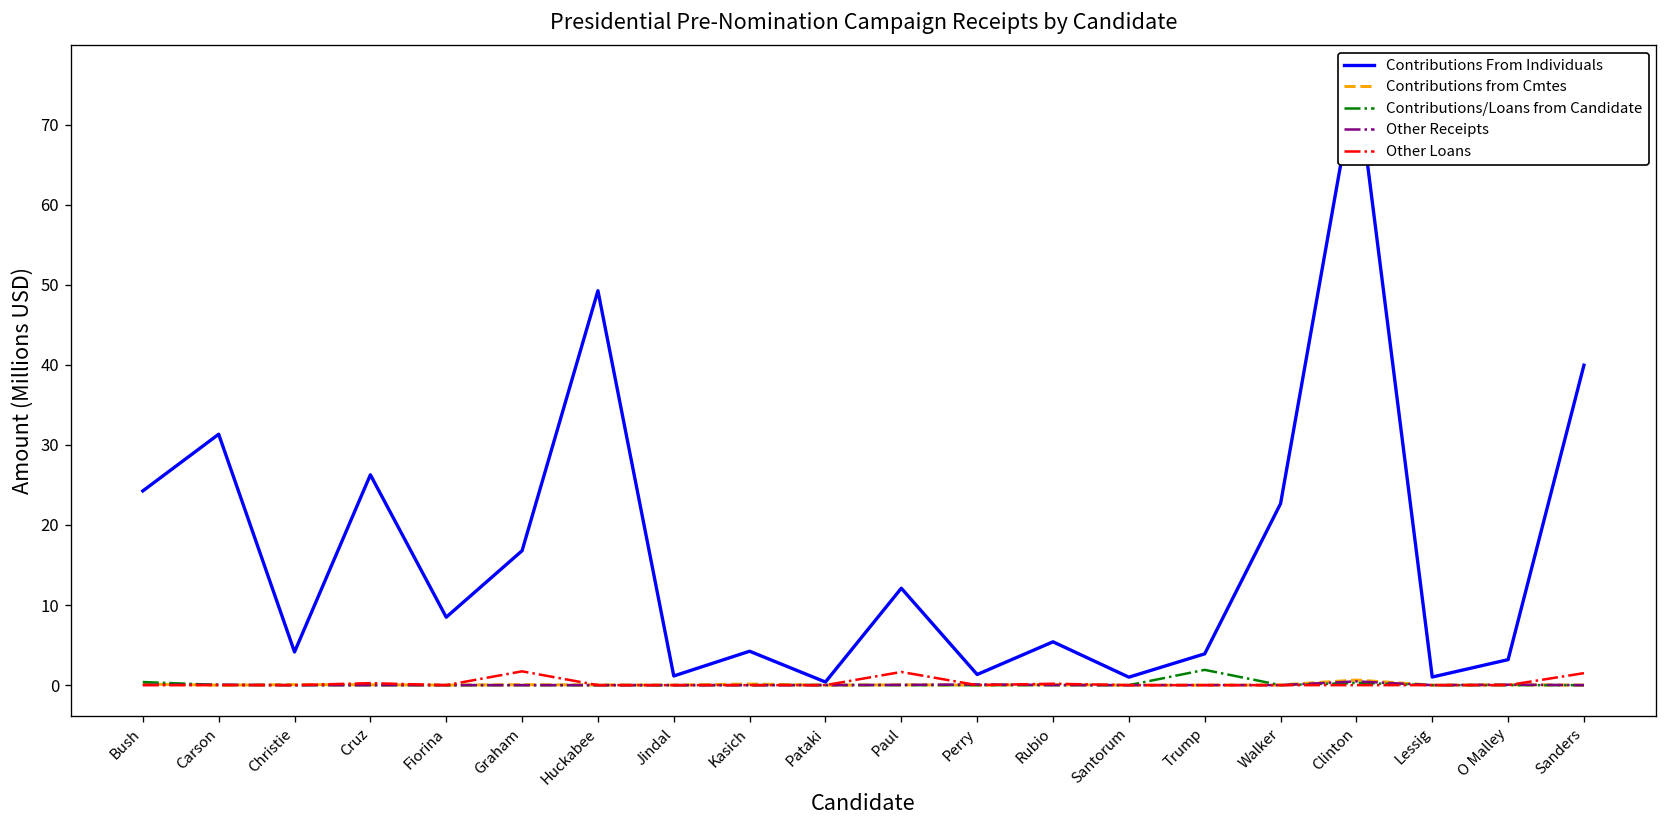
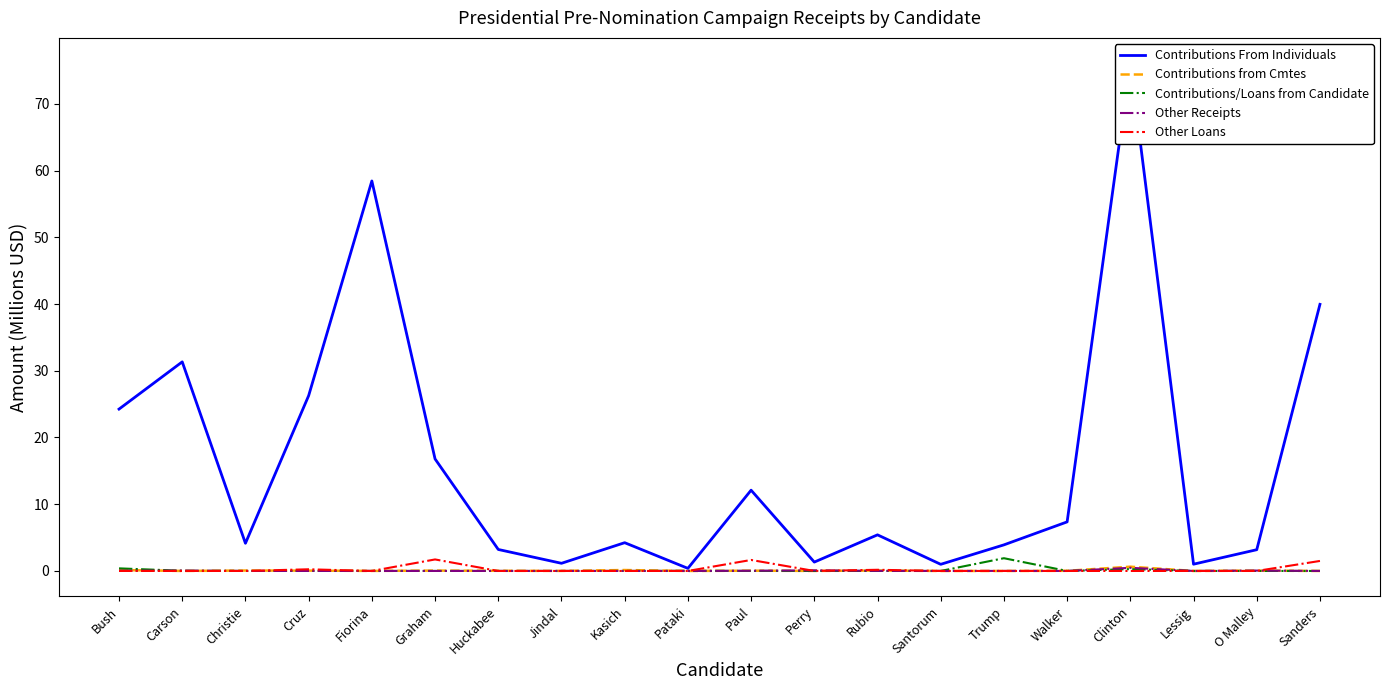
Contributions From Individuals, Fiorina: 8 -> 58
Contributions From Individuals, Huckabee: 49 -> 3
Contributions From Individuals, Walker: 23 -> 7
